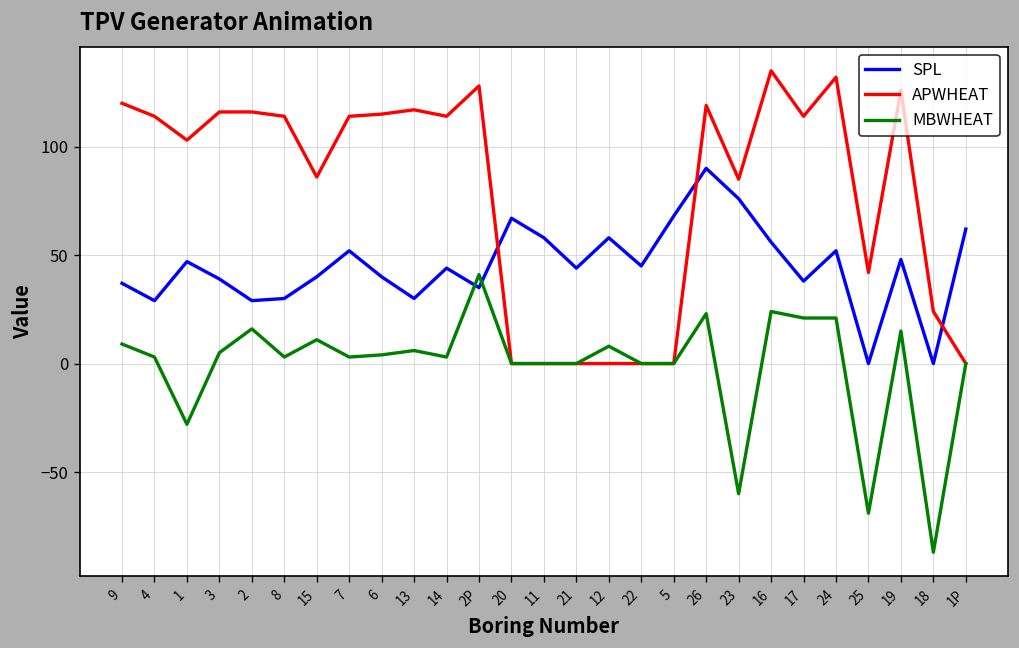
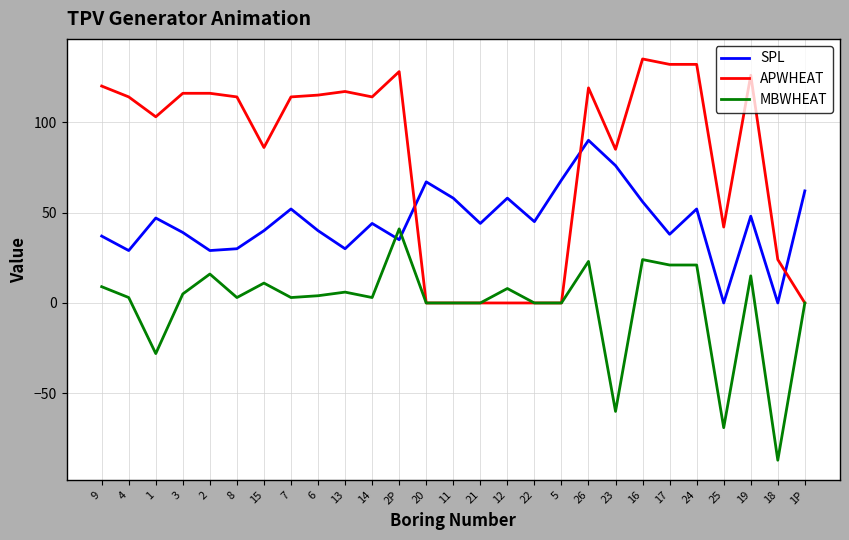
APWHEAT, 17: 114 -> 132
